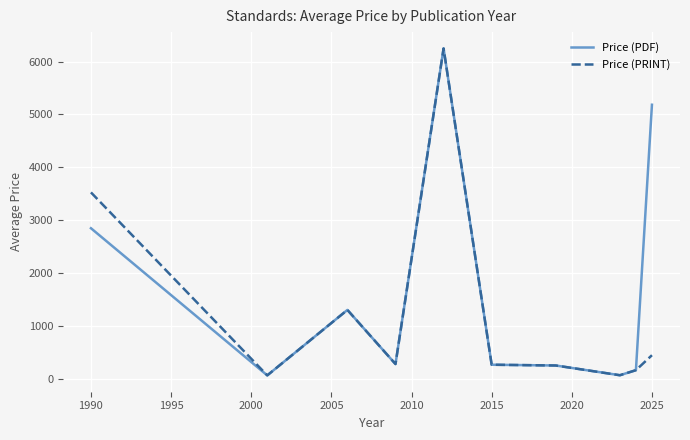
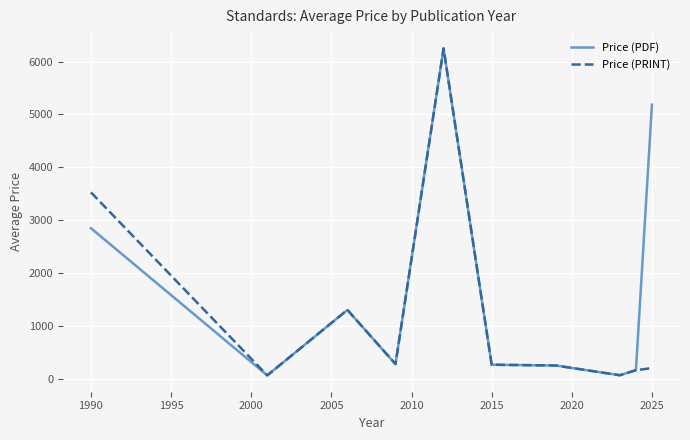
Price (PRINT), 2025: 400 -> 200
